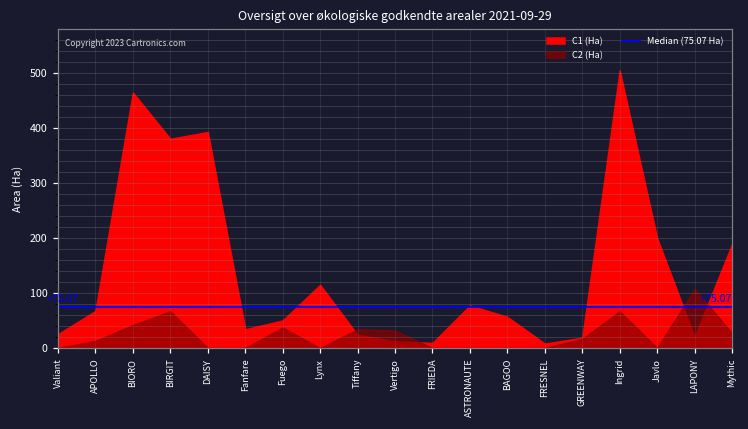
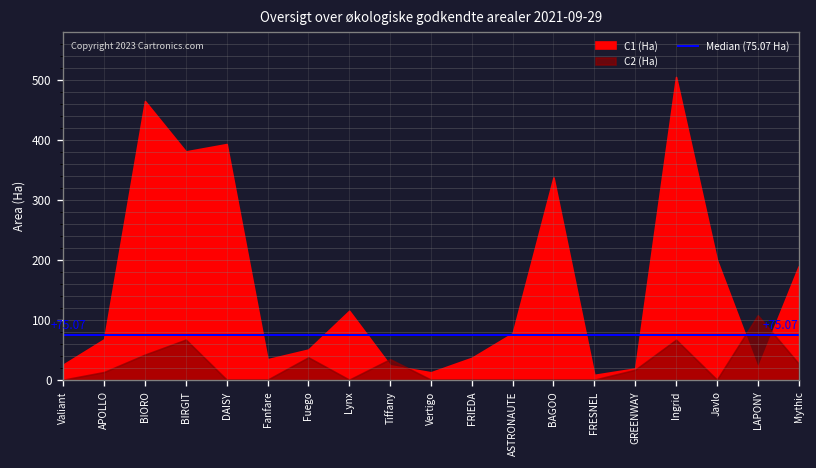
C2 (Ha), Vertigo: 30 -> 0
C1 (Ha), FRIEDA: 10 -> 40
C1 (Ha), BAGOO: 60 -> 340
